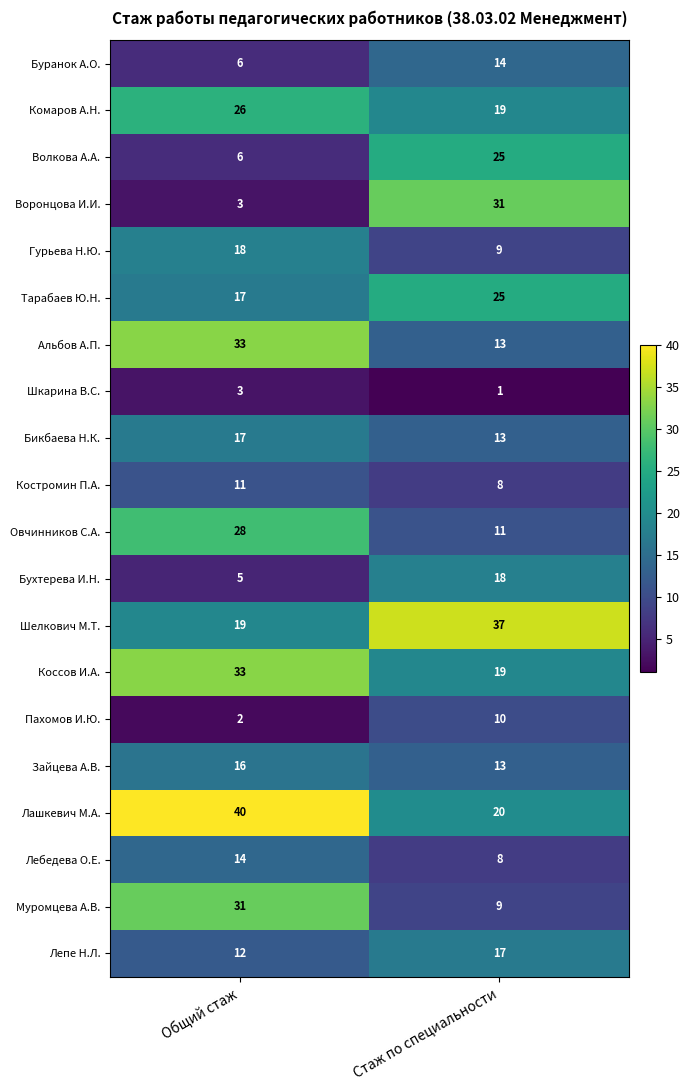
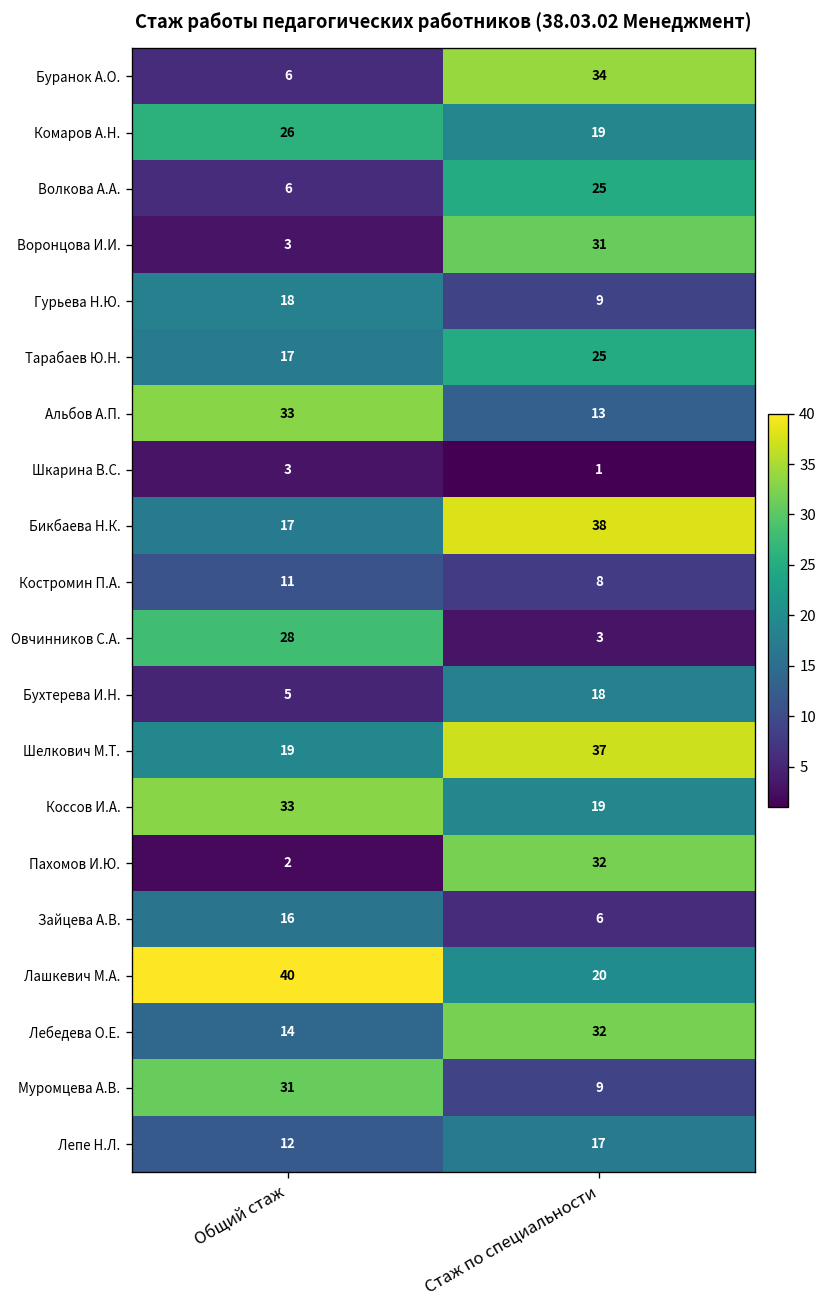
Буранок А.О., Стаж по специальности: 14 -> 34
Бикбаева Н.К., Стаж по специальности: 13 -> 38
Овчинников С.А., Стаж по специальности: 11 -> 3
Пахомов И.Ю., Стаж по специальности: 10 -> 32
Зайцева А.В., Стаж по специальности: 13 -> 6
Лебедева О.Е., Стаж по специальности: 8 -> 32
